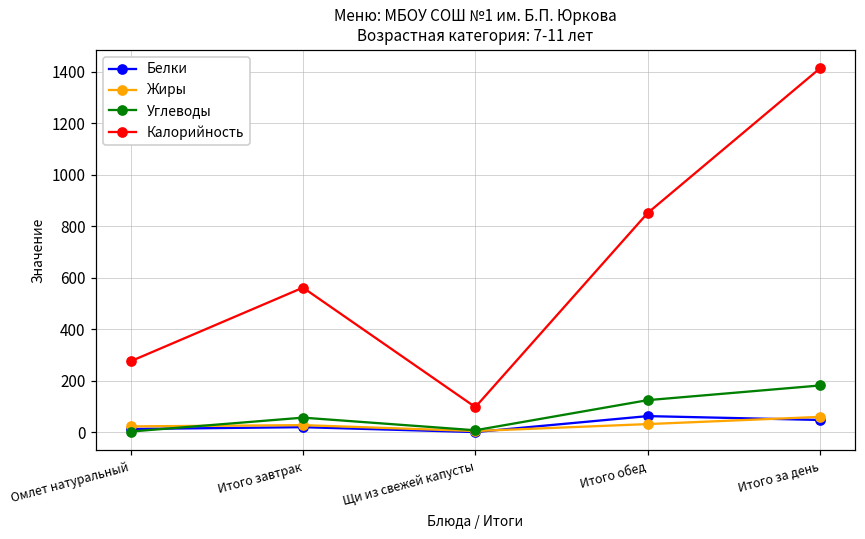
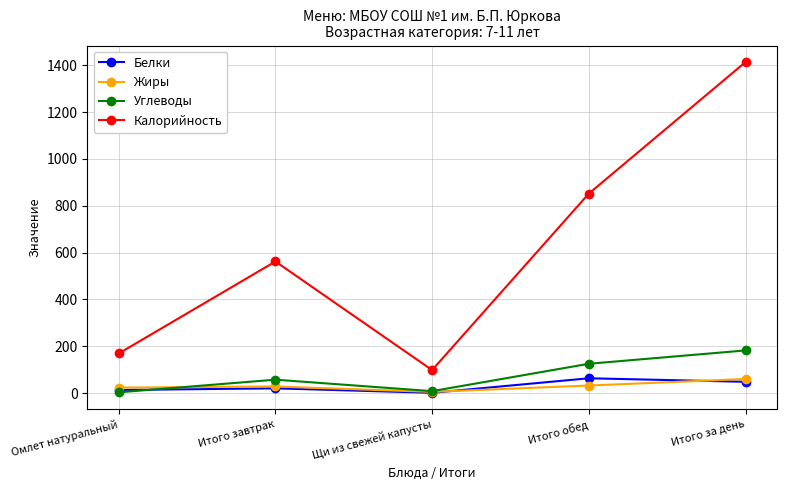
Калорийность, Омлет натуральный: 280 -> 170
